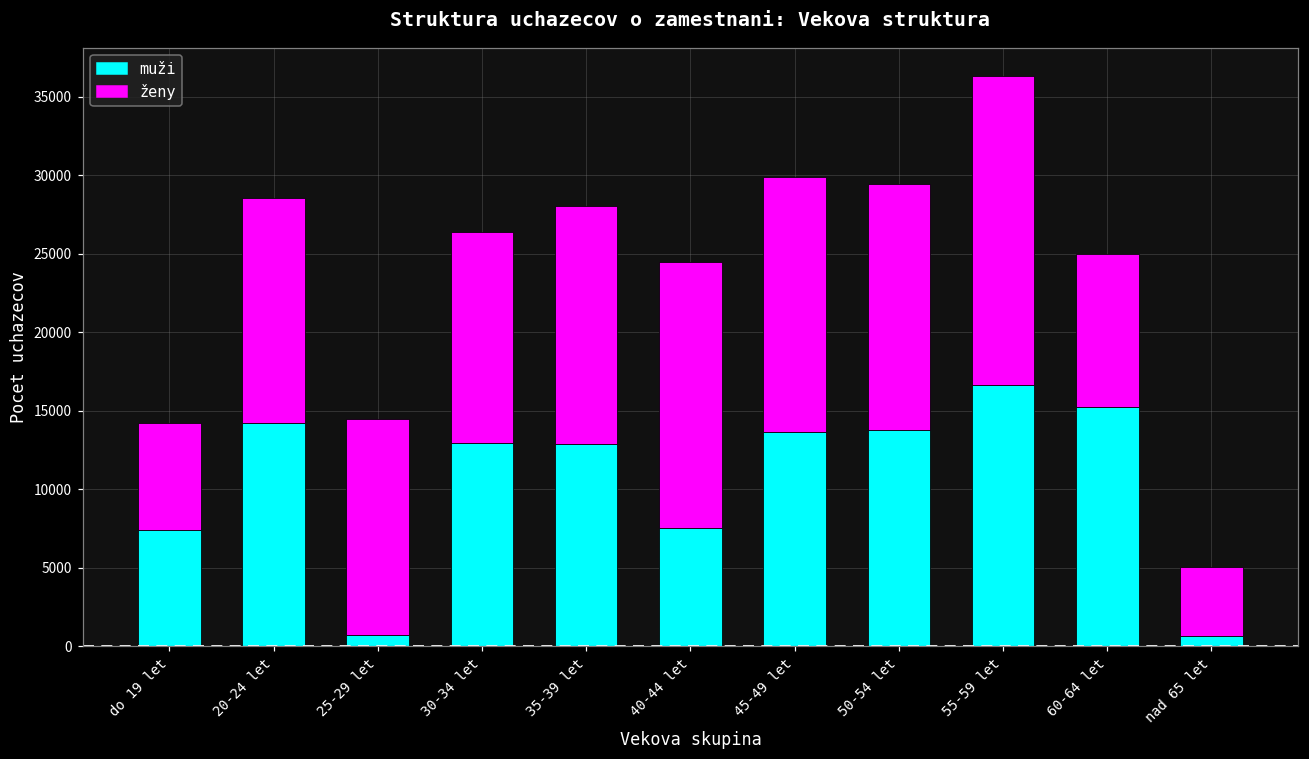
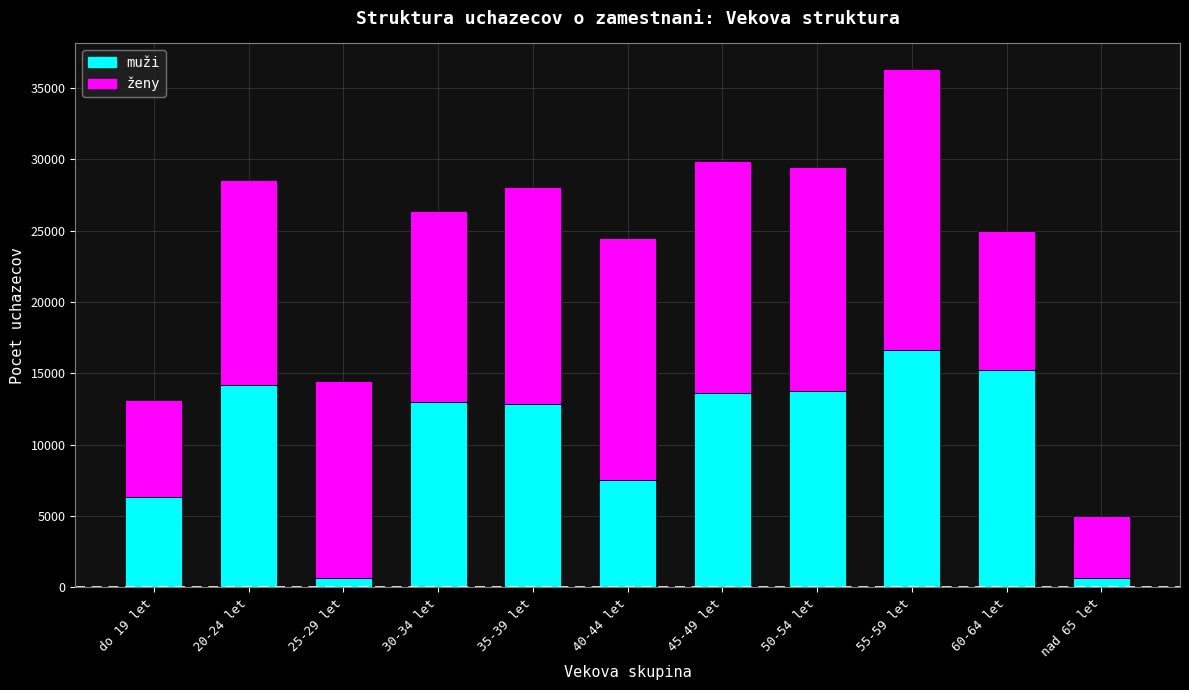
muži, do 19 let: 7400 -> 6300
